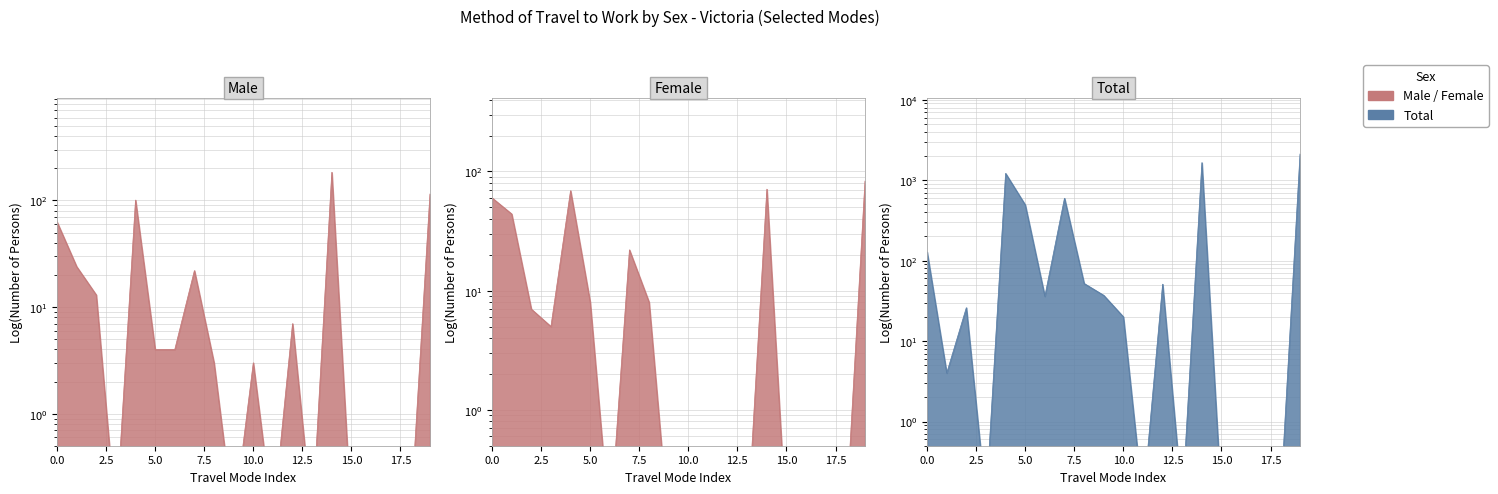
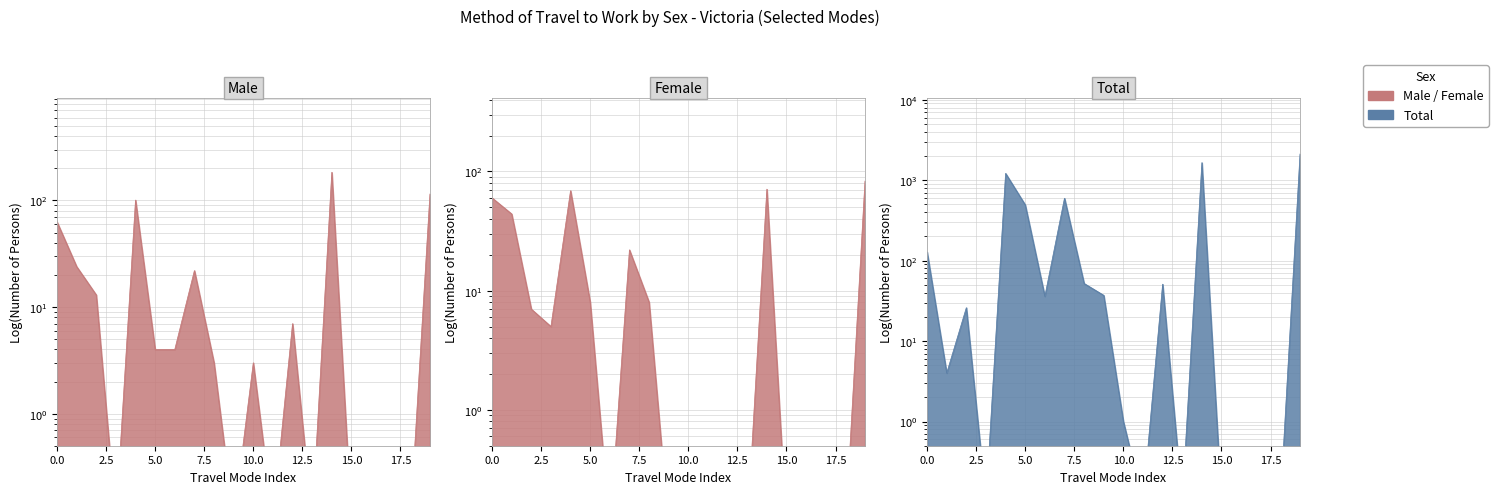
Total, 10.0: 20 -> 1
